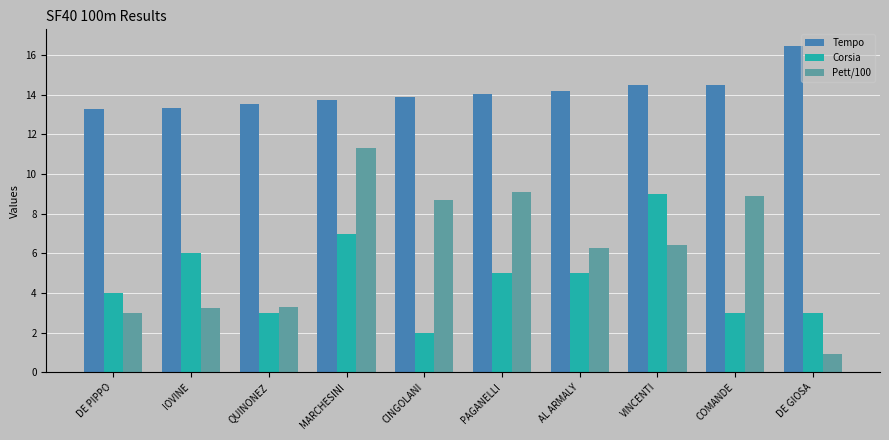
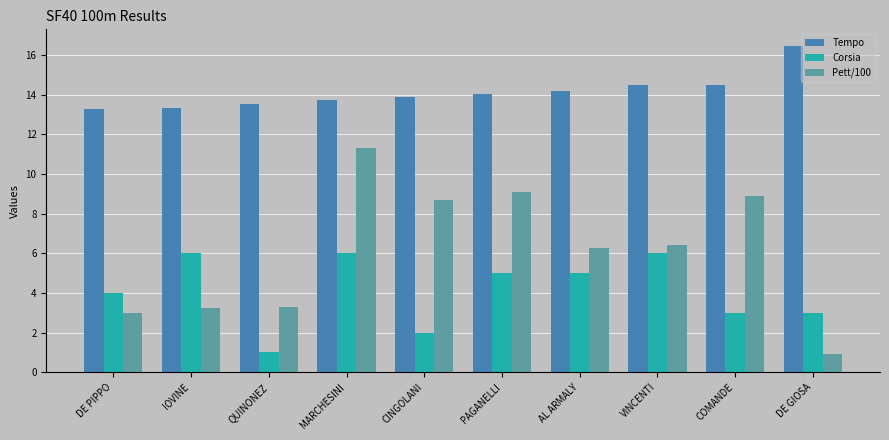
Corsia, QUINONEZ: 3 -> 1
Corsia, MARCHESINI: 7 -> 6
Corsia, VINCENTI: 9 -> 6
